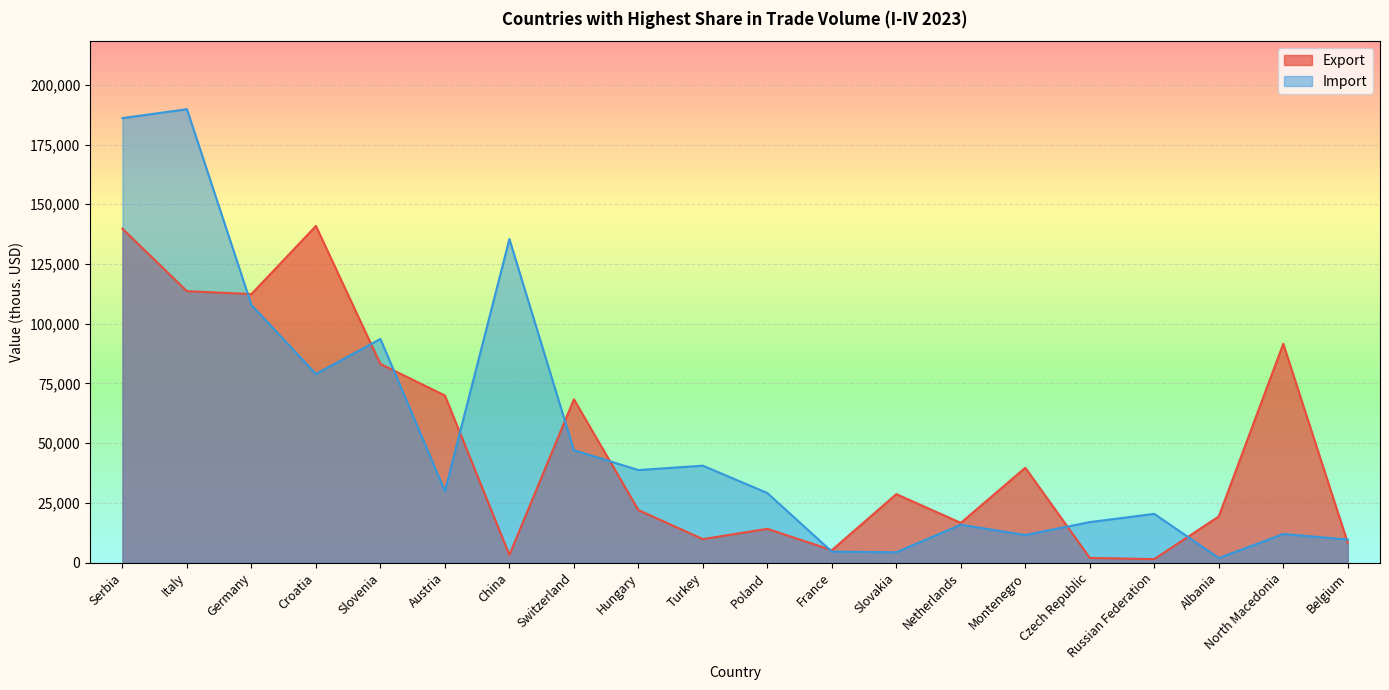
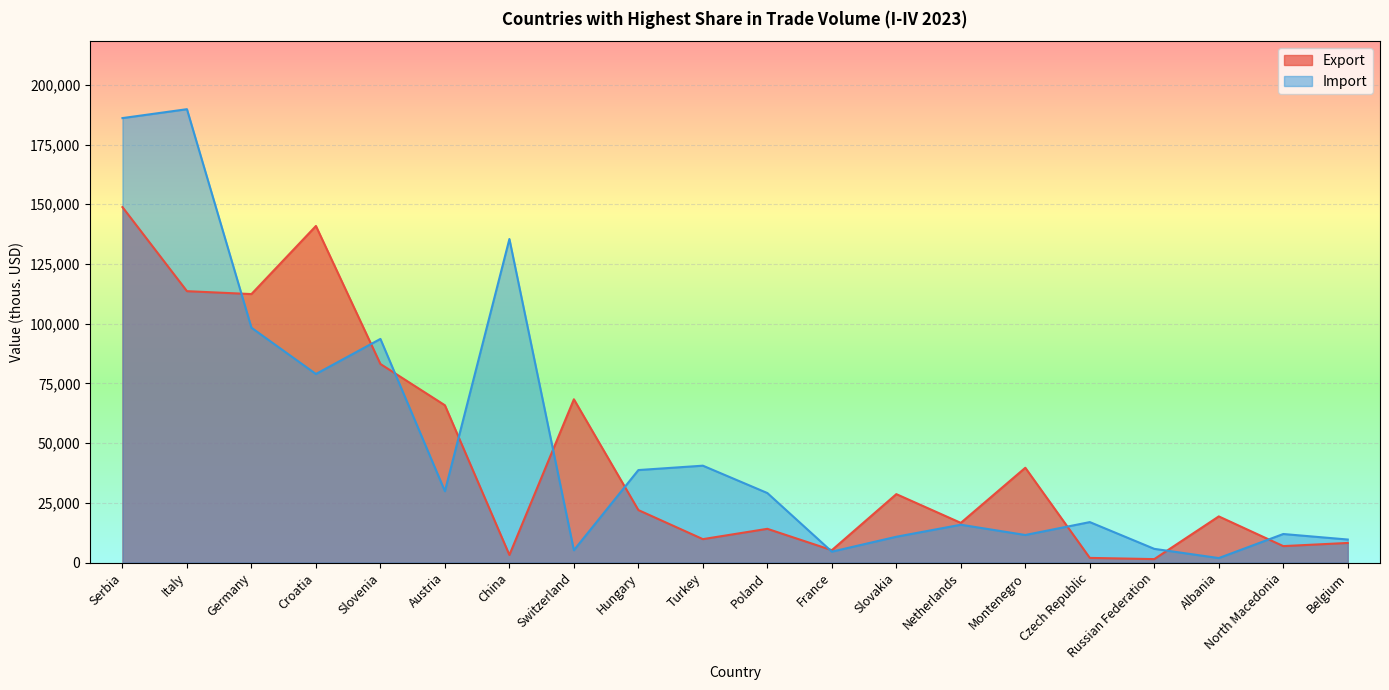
Export, Serbia: 140,000 -> 149,000
Import, Germany: 108,000 -> 98,000
Export, Austria: 70,000 -> 66,000
Import, Switzerland: 47,000 -> 5,000
Import, Slovakia: 4,000 -> 11,000
Import, Russian Federation: 20,000 -> 6,000
Export, North Macedonia: 92,000 -> 7,000
